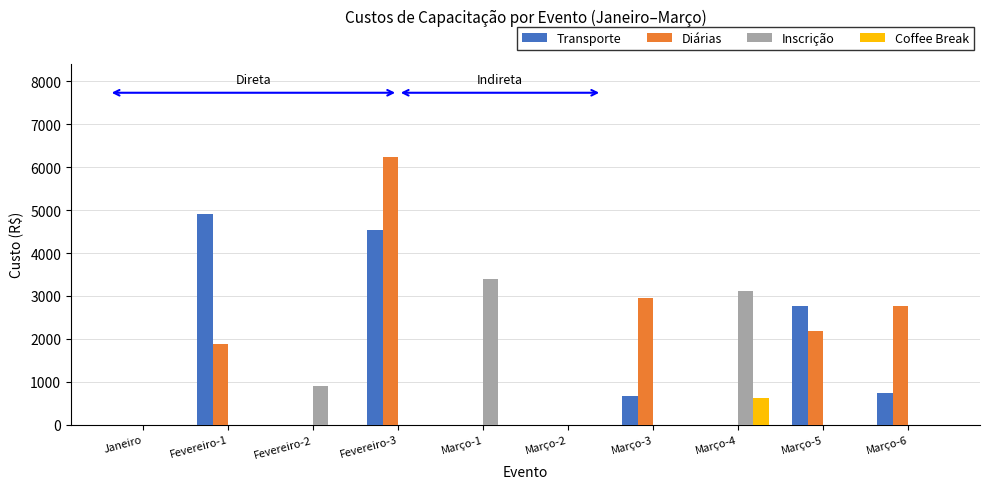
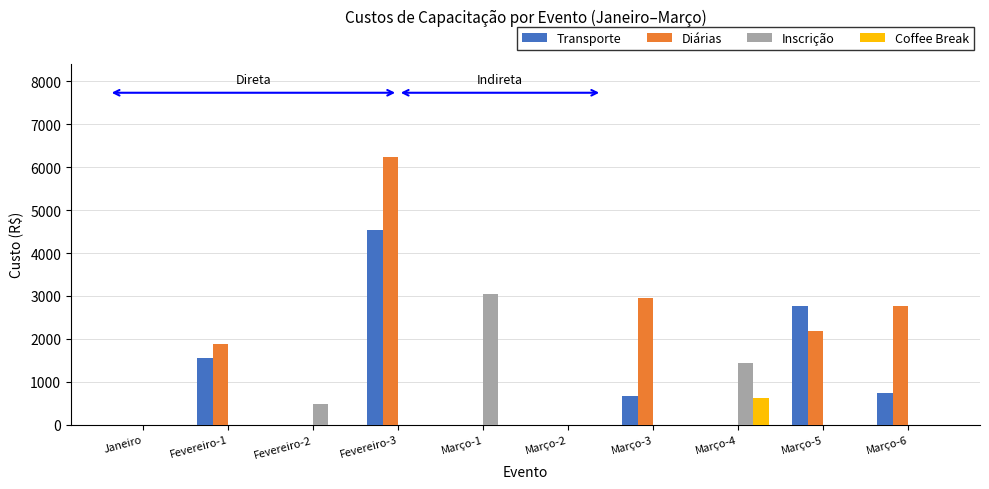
Transporte, Fevereiro-1: 4900 -> 1600
Inscrição, Fevereiro-2: 900 -> 500
Inscrição, Março-1: 3400 -> 3100
Inscrição, Março-4: 3100 -> 1400
